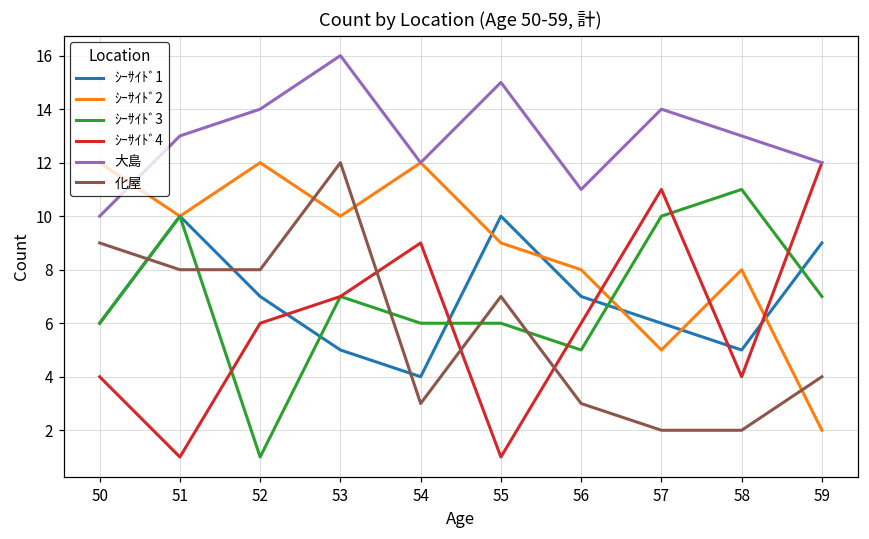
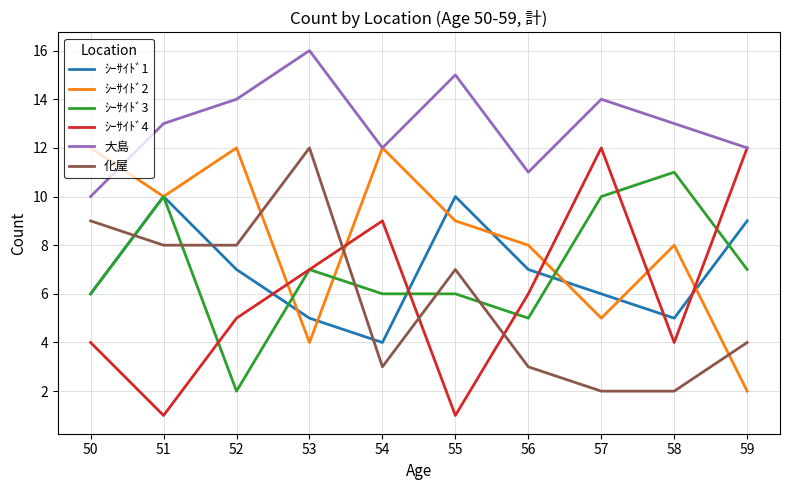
ｼｰｻｲﾄﾞ3, 52: 1 -> 2
ｼｰｻｲﾄﾞ4, 52: 6 -> 5
ｼｰｻｲﾄﾞ2, 53: 10 -> 4
ｼｰｻｲﾄﾞ4, 57: 11 -> 12
